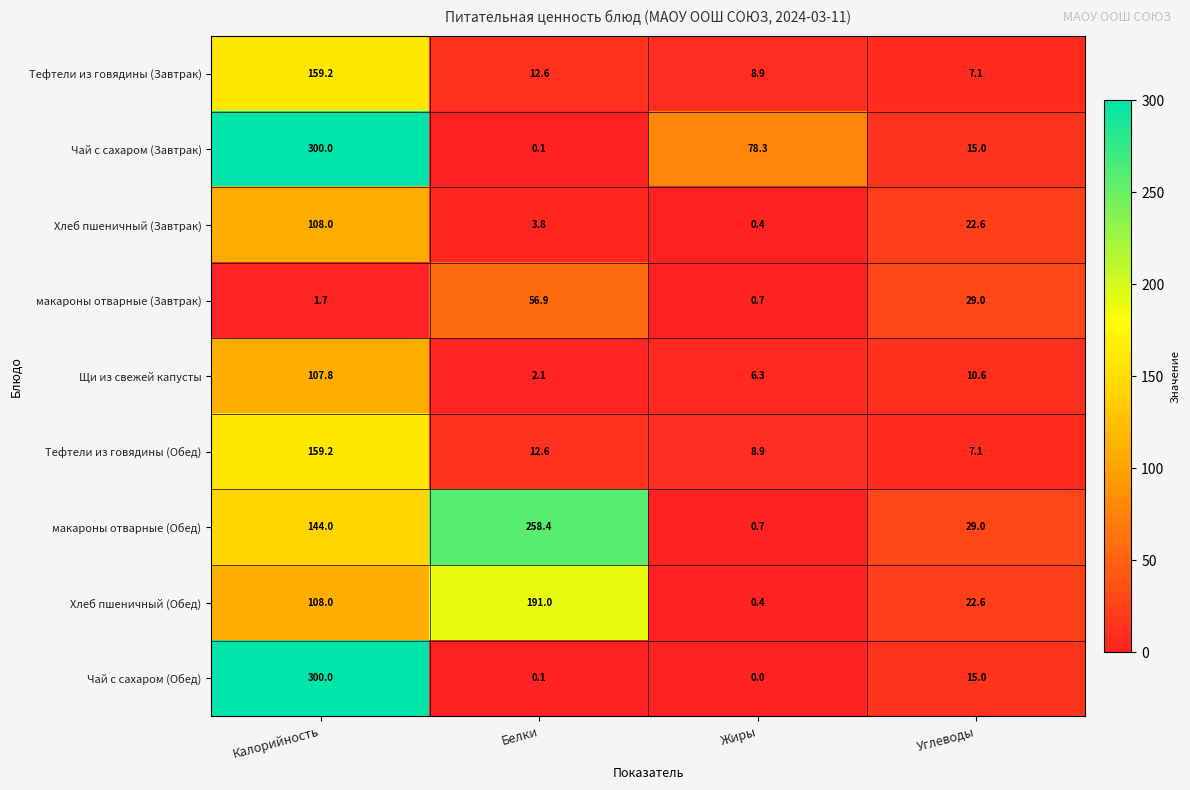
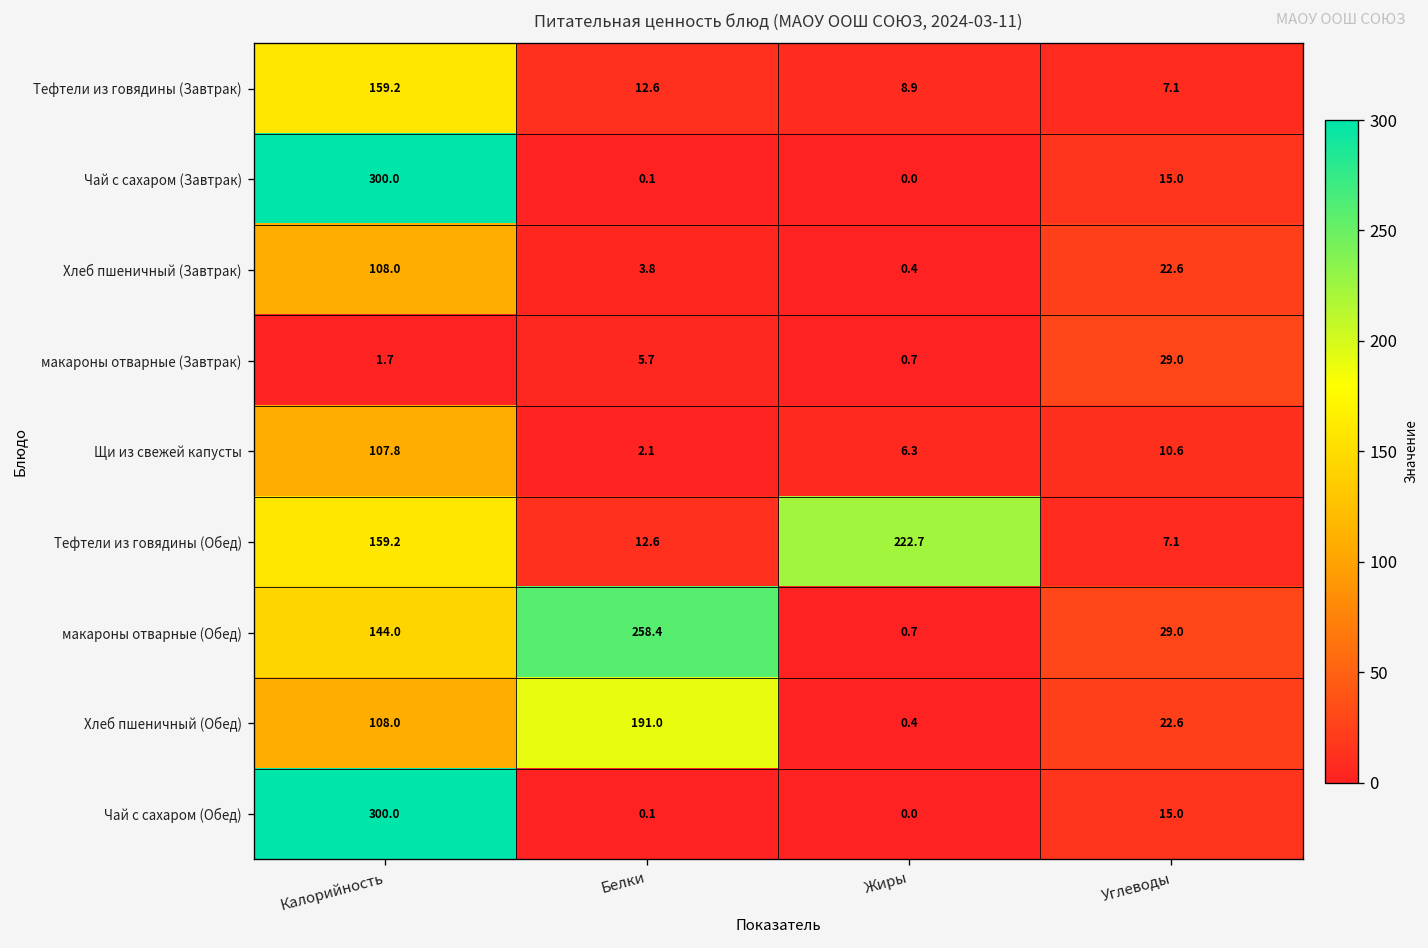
Чай с сахаром (Завтрак), Жиры: 78.3 -> 0.0
макароны отварные (Завтрак), Белки: 56.9 -> 5.7
Тефтели из говядины (Обед), Жиры: 8.9 -> 222.7
